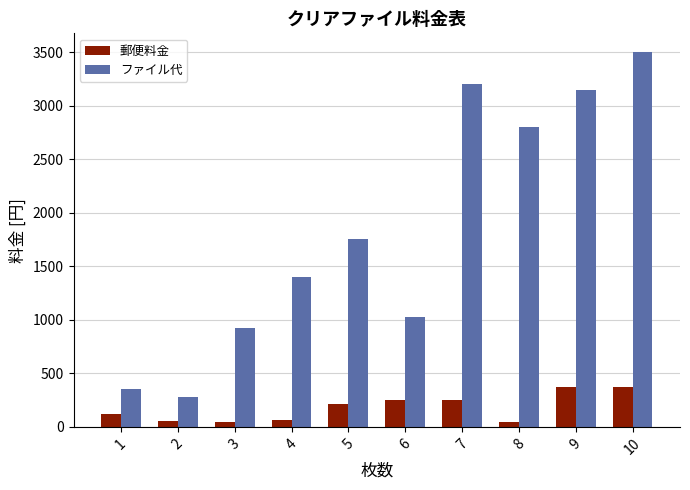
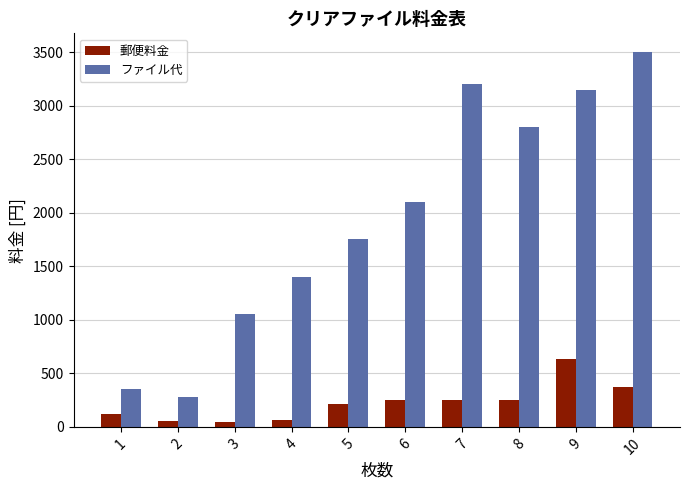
ファイル代, 3: 930 -> 1050
ファイル代, 6: 1020 -> 2100
郵便料金, 8: 50 -> 250
郵便料金, 9: 370 -> 640
